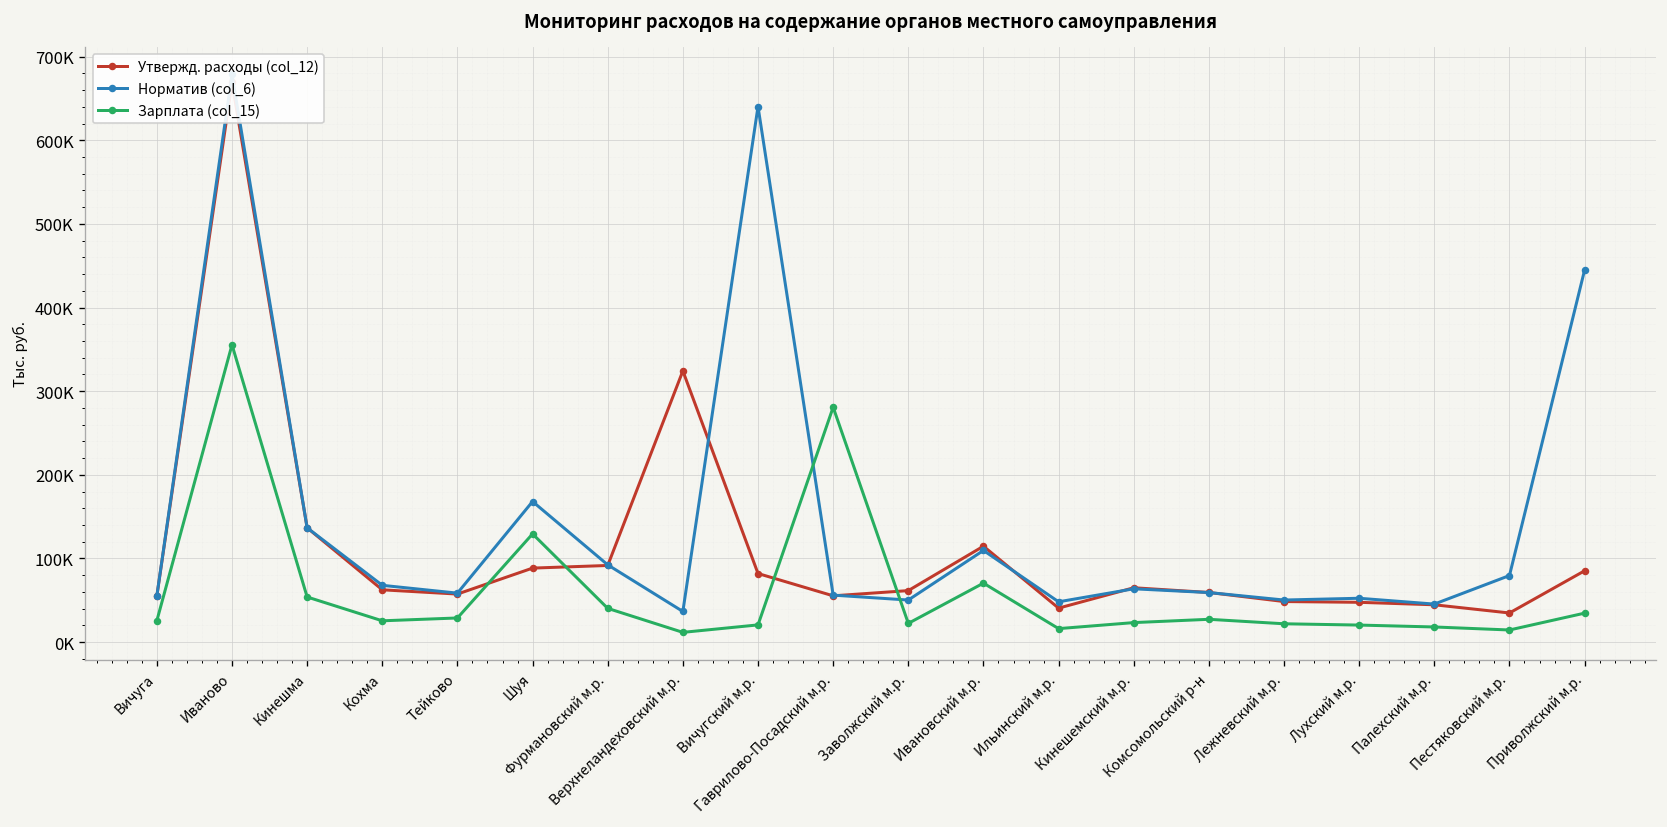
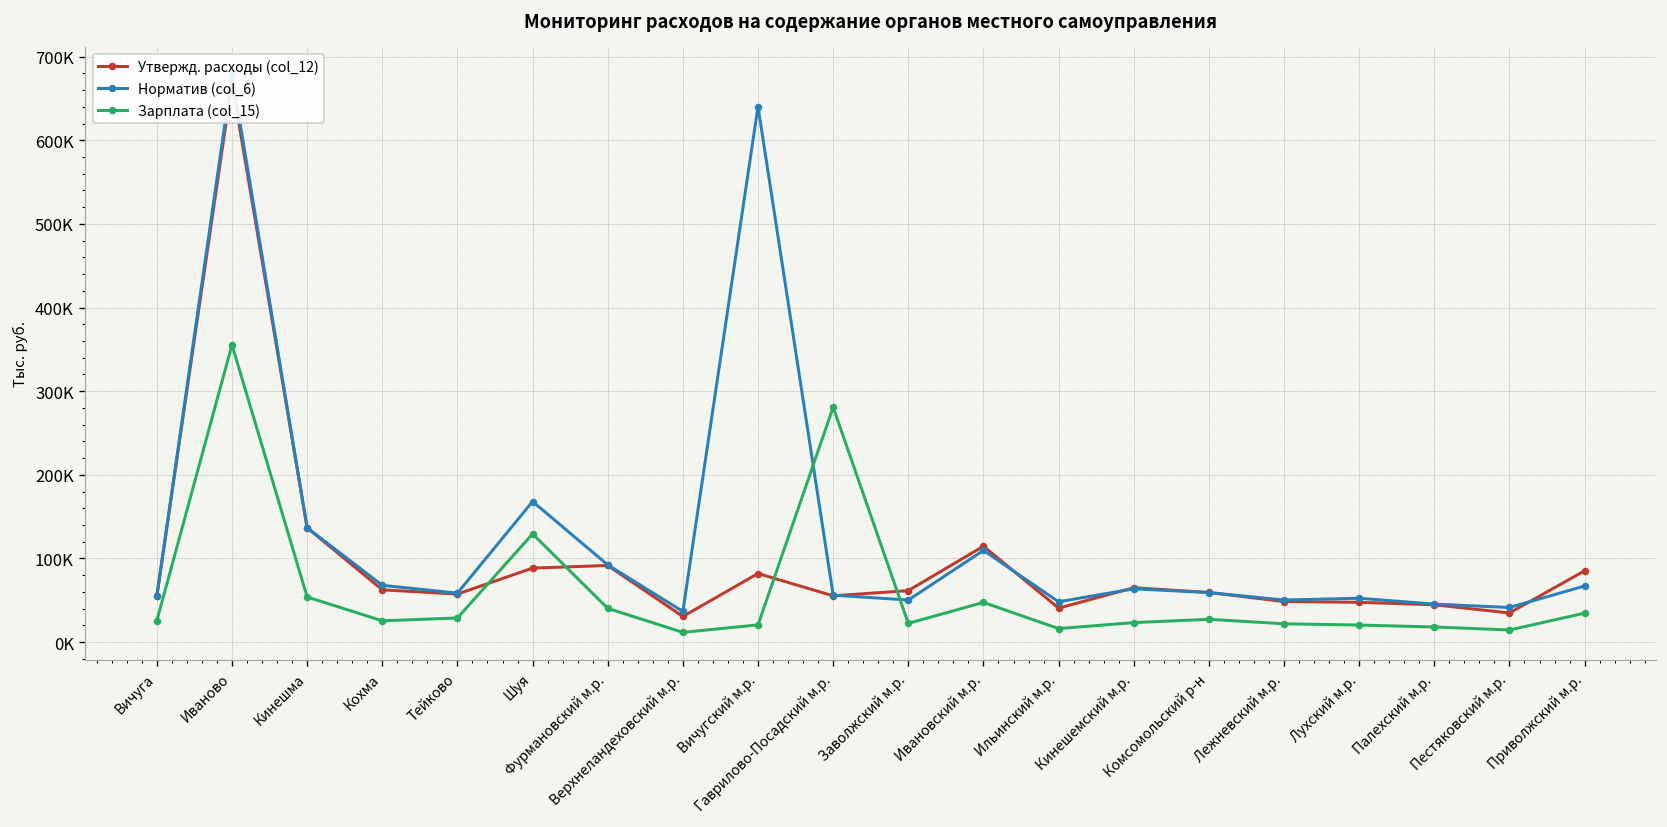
Утвержд. расходы (col_12), Верхнеландеховский м.р.: 320000 -> 30000
Зарплата (col_15), Ивановский м.р.: 70000 -> 50000
Норматив (col_6), Пестяковский м.р.: 80000 -> 40000
Норматив (col_6), Приволжский м.р.: 440000 -> 70000
